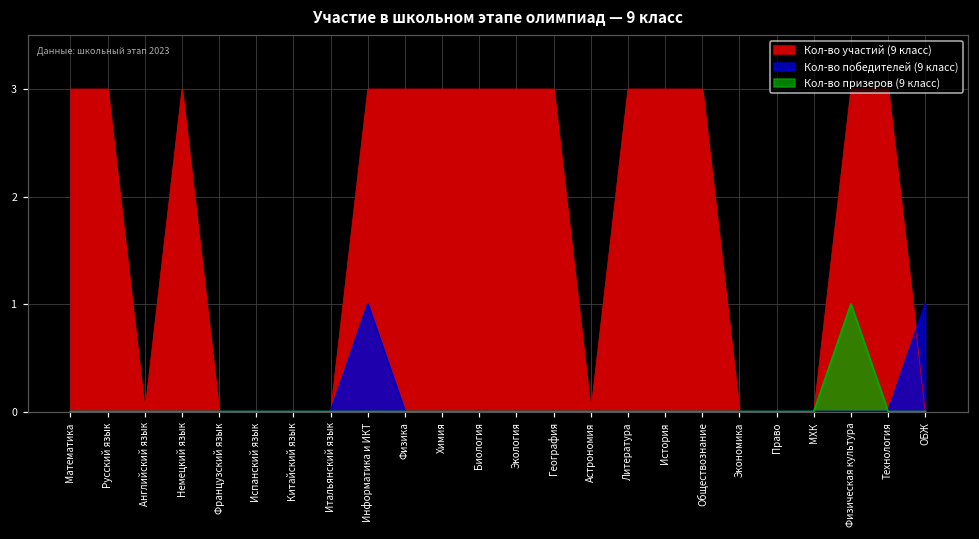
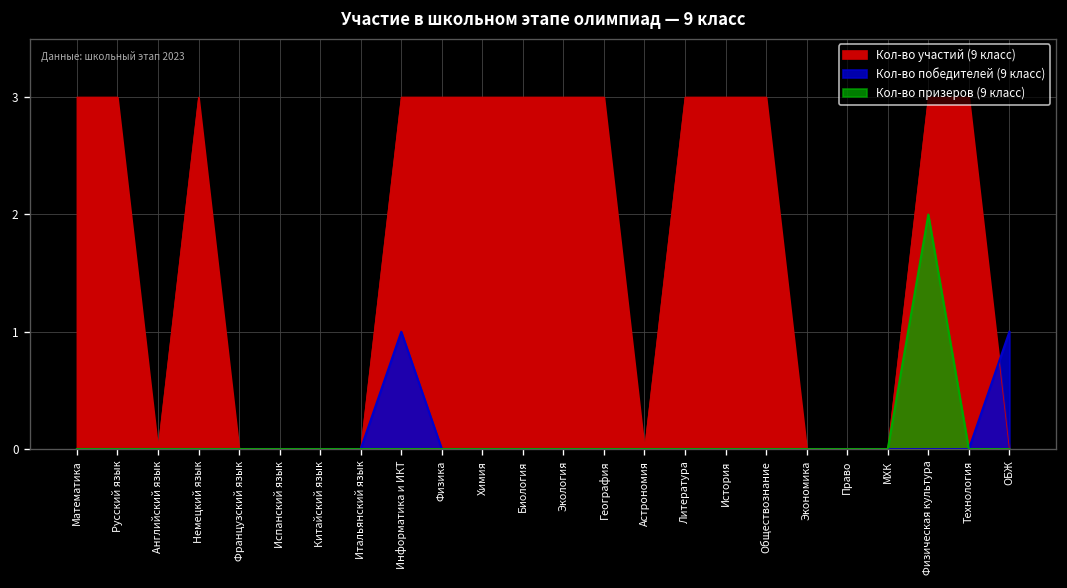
Кол-во призеров (9 класс), Физическая культура: 1 -> 2
